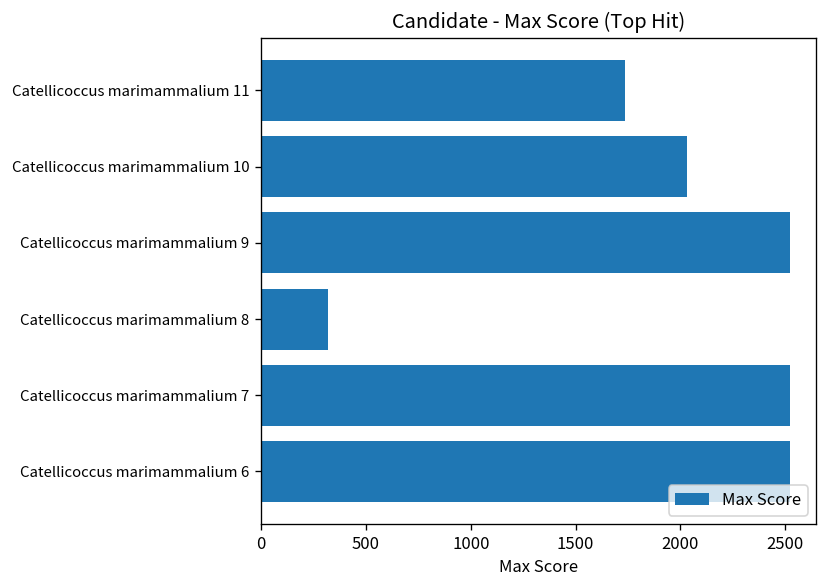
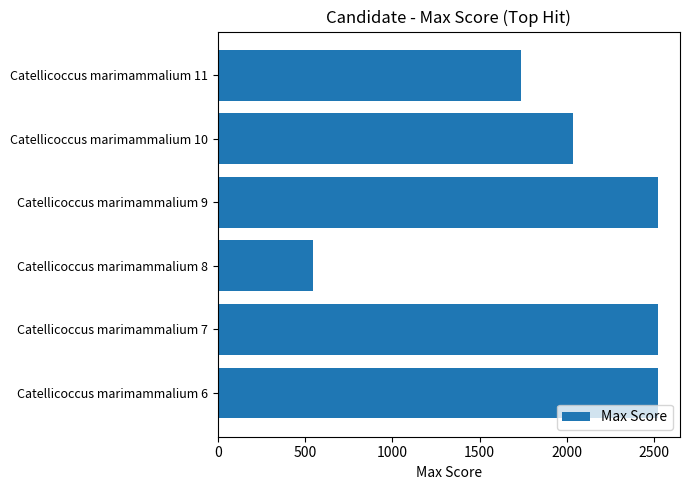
Catellicoccus marimammalium 8: 320 -> 550
